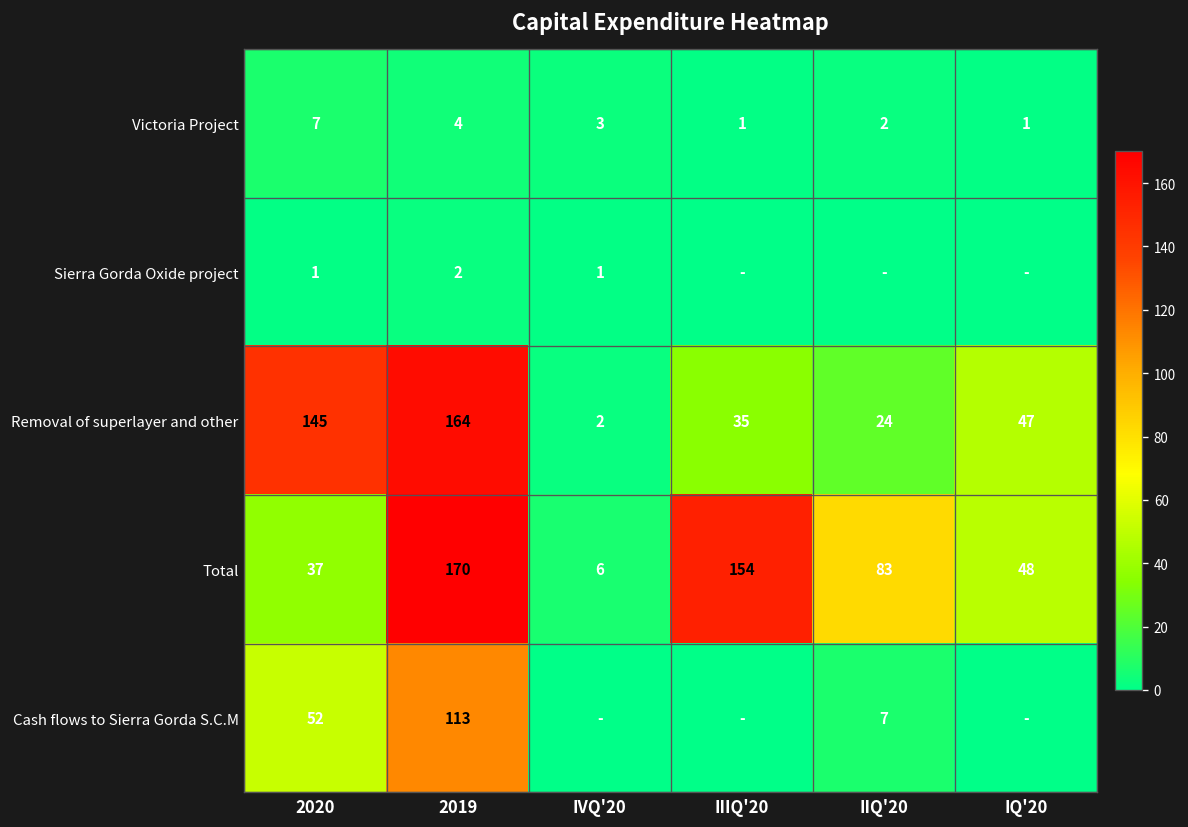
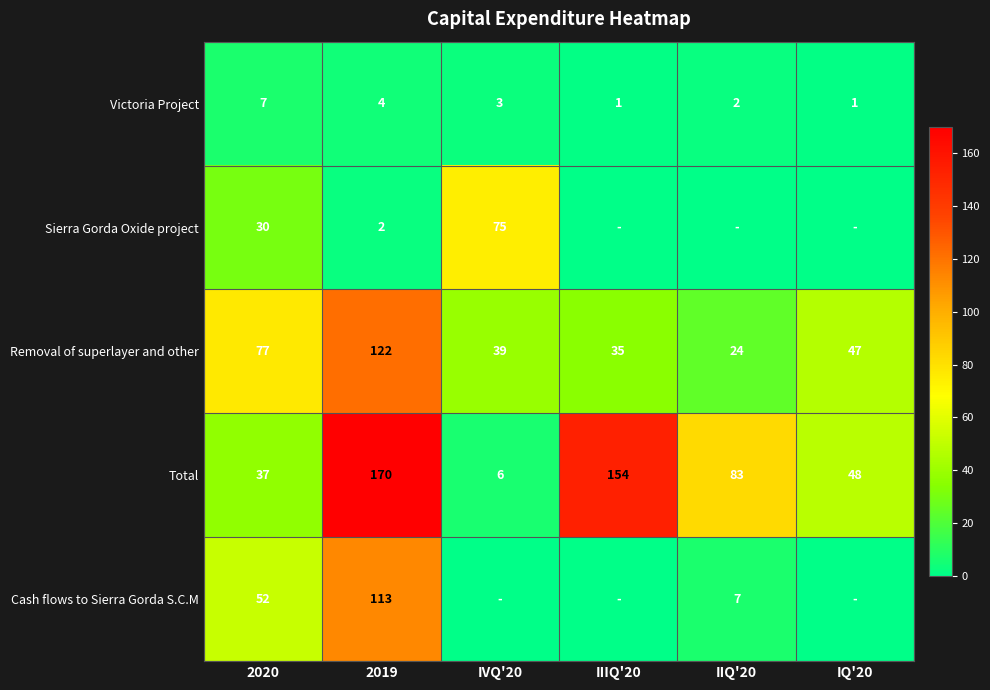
Sierra Gorda Oxide project, 2020: 1 -> 30
Sierra Gorda Oxide project, IVQ'20: 1 -> 75
Removal of superlayer and other, 2020: 145 -> 77
Removal of superlayer and other, 2019: 164 -> 122
Removal of superlayer and other, IVQ'20: 2 -> 39
